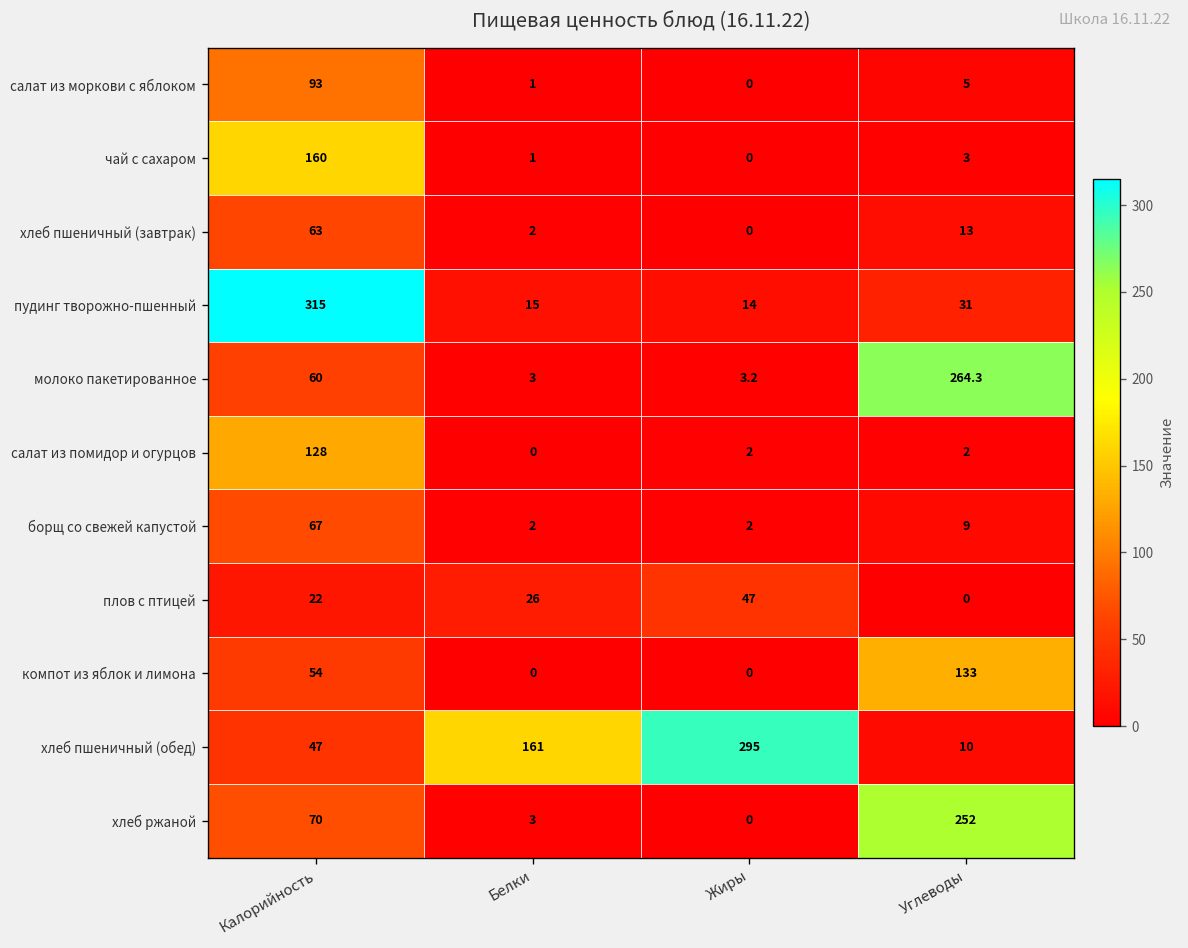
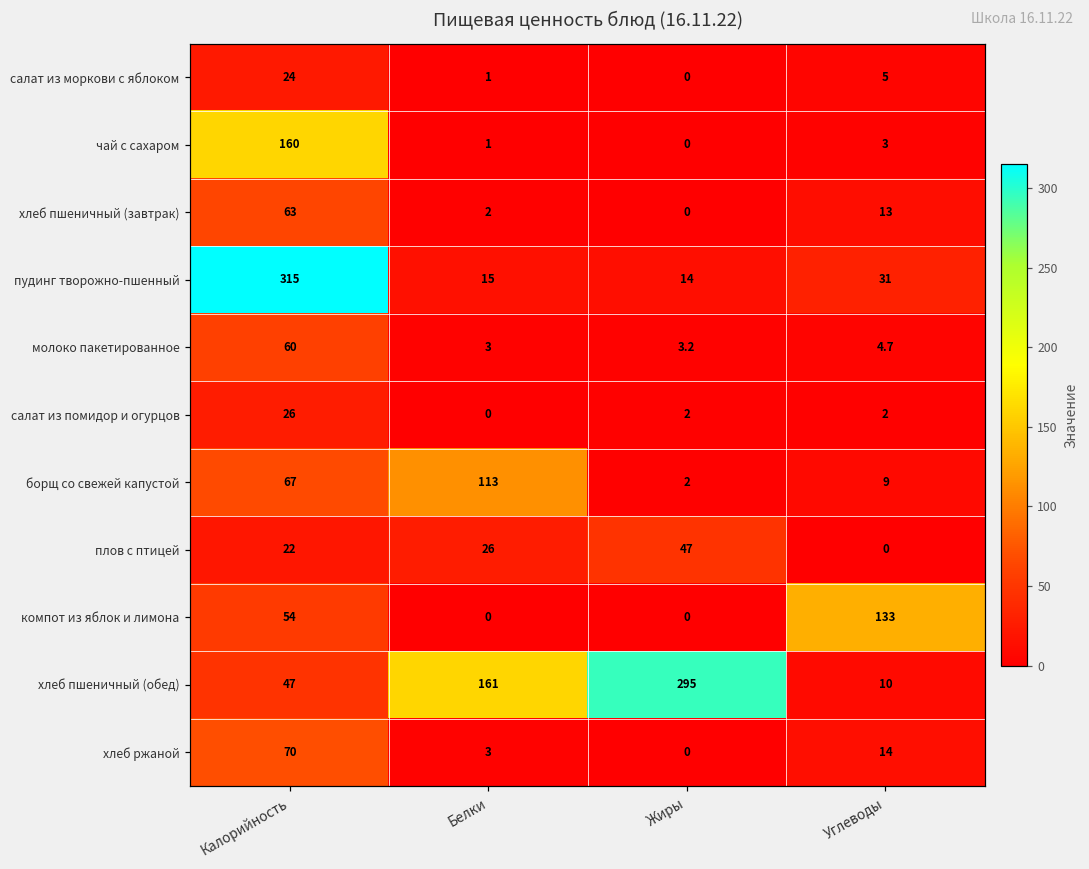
салат из моркови с яблоком, Калорийность: 93 -> 24
молоко пакетированное, Углеводы: 264.3 -> 4.7
салат из помидор и огурцов, Калорийность: 128 -> 26
борщ со свежей капустой, Белки: 2 -> 113
хлеб ржаной, Углеводы: 252 -> 14
